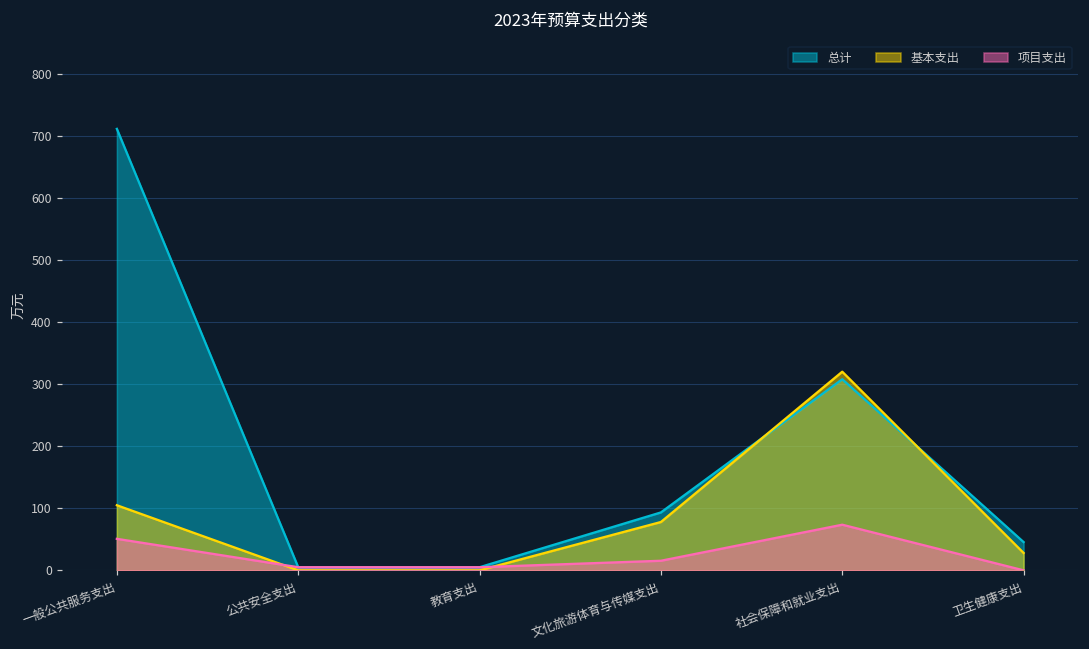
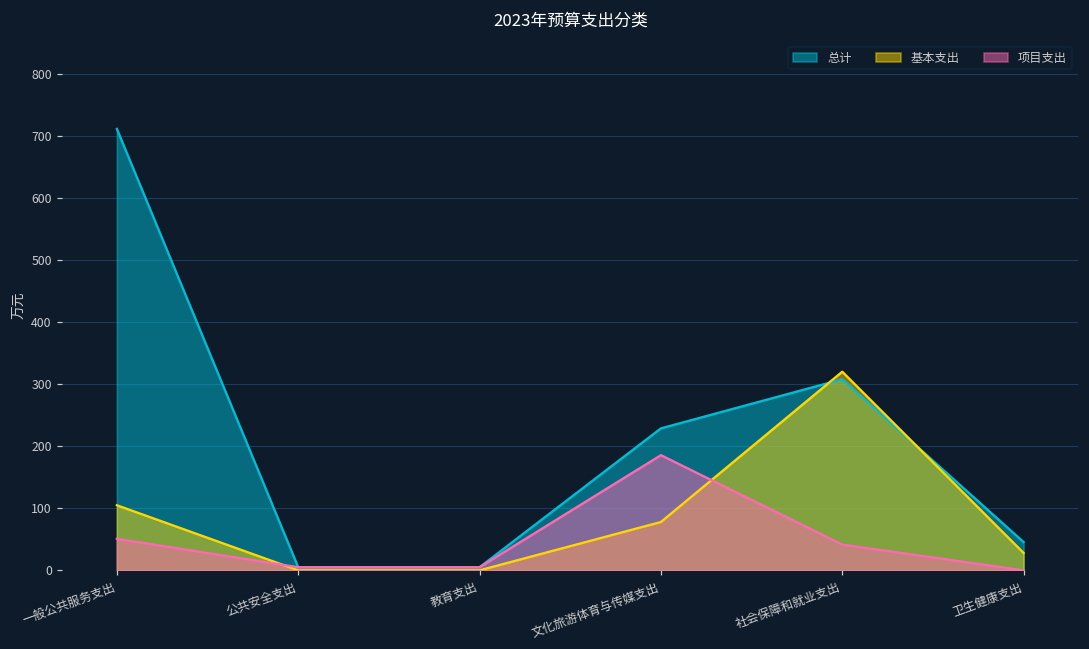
总计, 文化旅游体育与传媒支出: 90 -> 230
项目支出, 文化旅游体育与传媒支出: 20 -> 190
项目支出, 社会保障和就业支出: 70 -> 40
